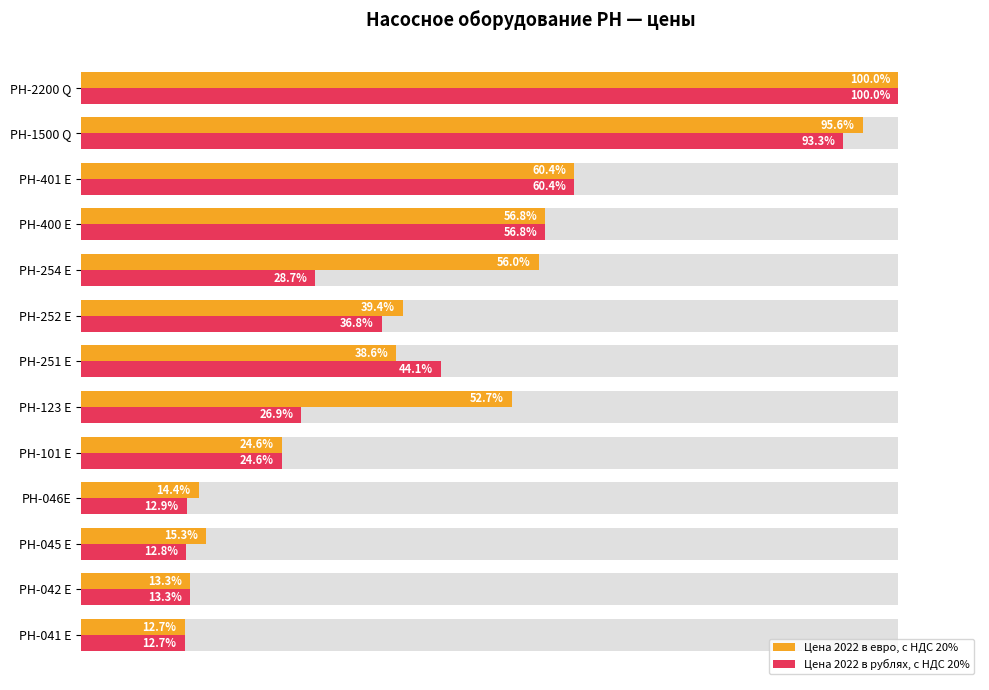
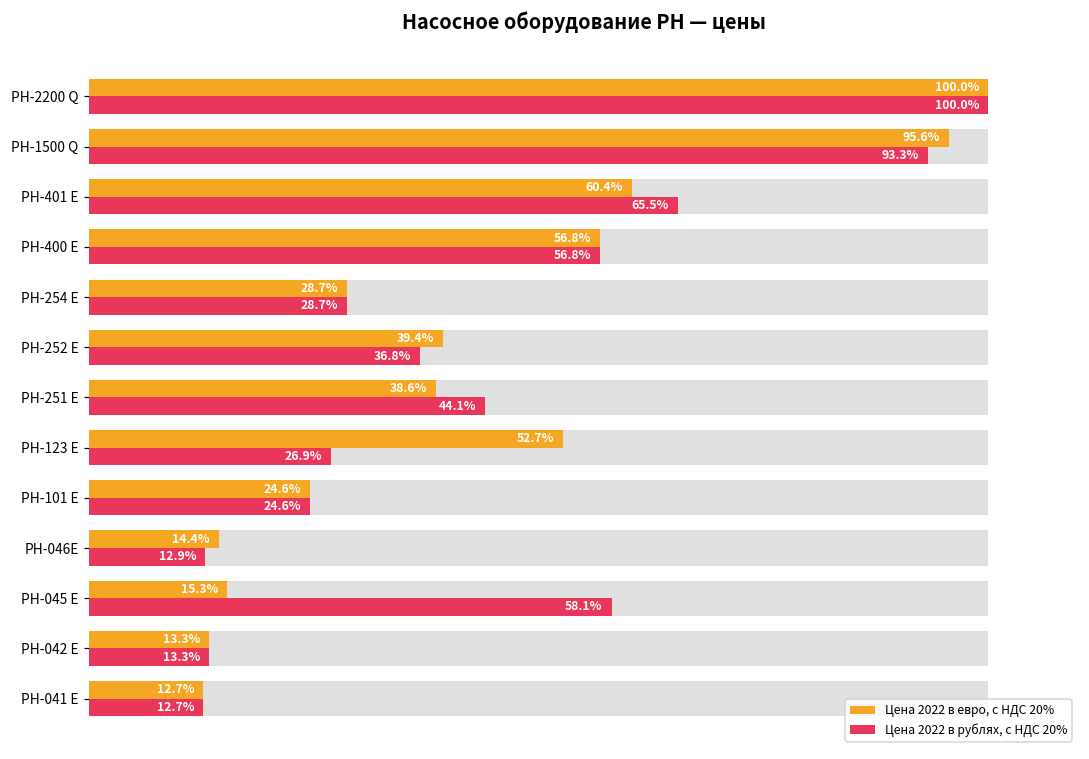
Цена 2022 в рублях, с НДС 20%, PH-401 E: 60.4% -> 65.5%
Цена 2022 в евро, с НДС 20%, PH-254 E: 56.0% -> 28.7%
Цена 2022 в рублях, с НДС 20%, PH-045 E: 12.8% -> 58.1%
